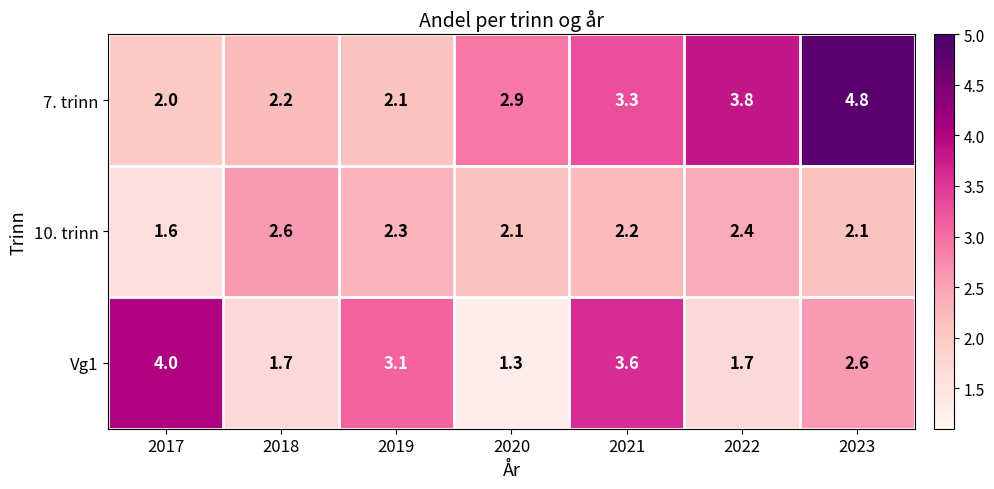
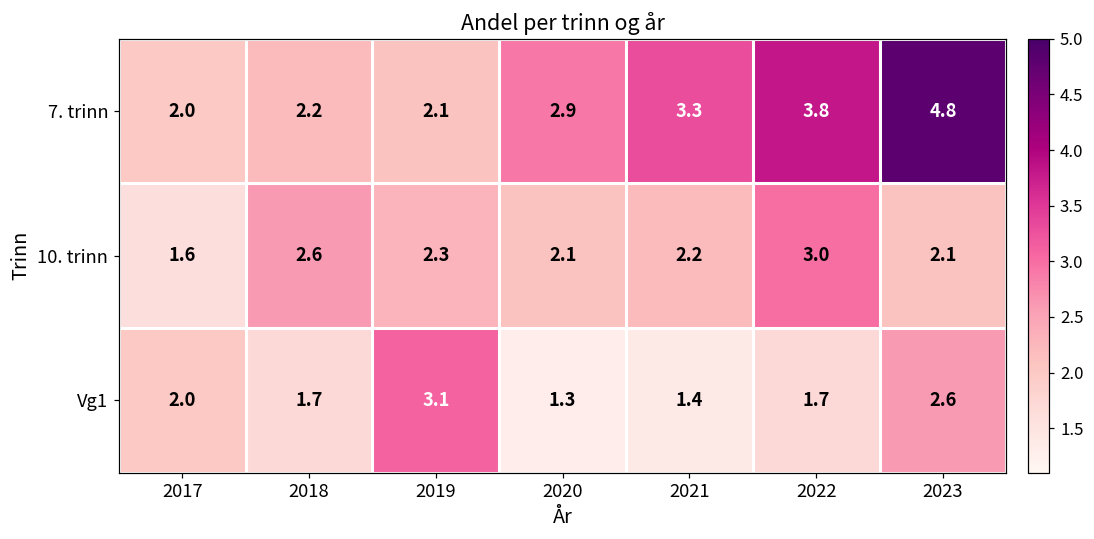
10. trinn, 2022: 2.4 -> 3.0
Vg1, 2017: 4.0 -> 2.0
Vg1, 2021: 3.6 -> 1.4
